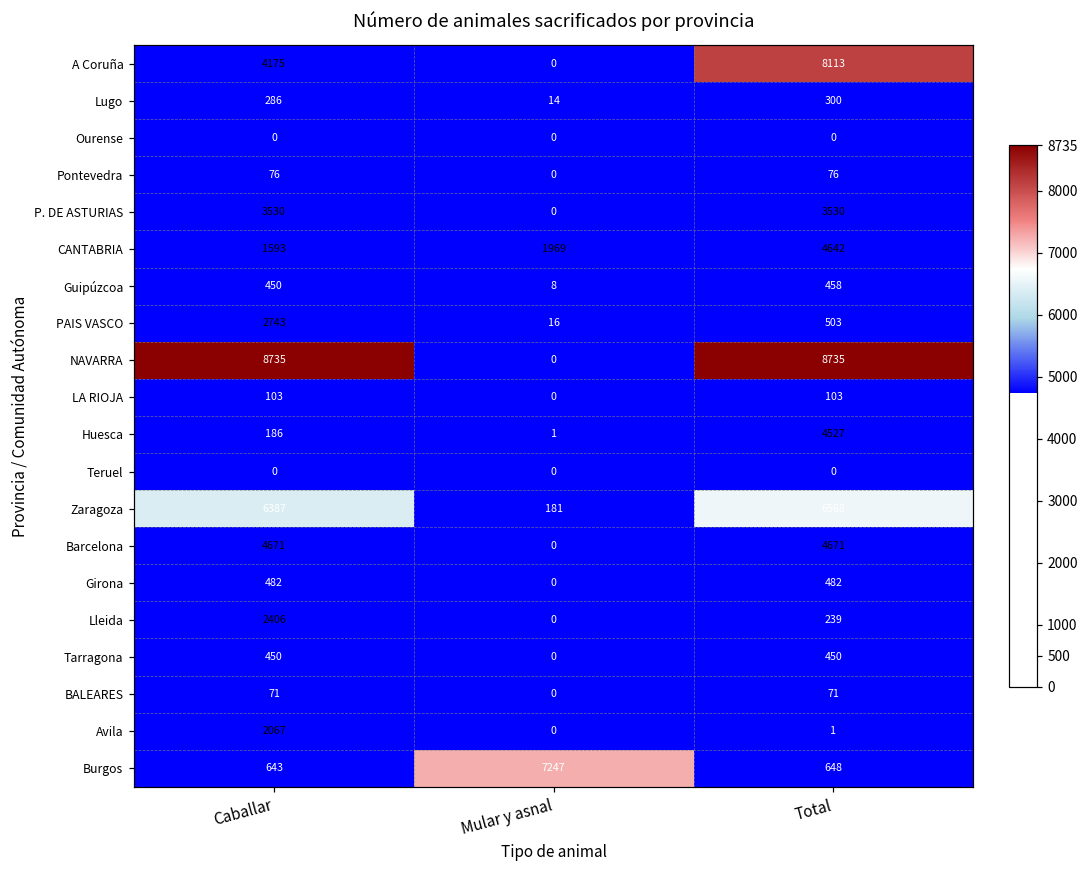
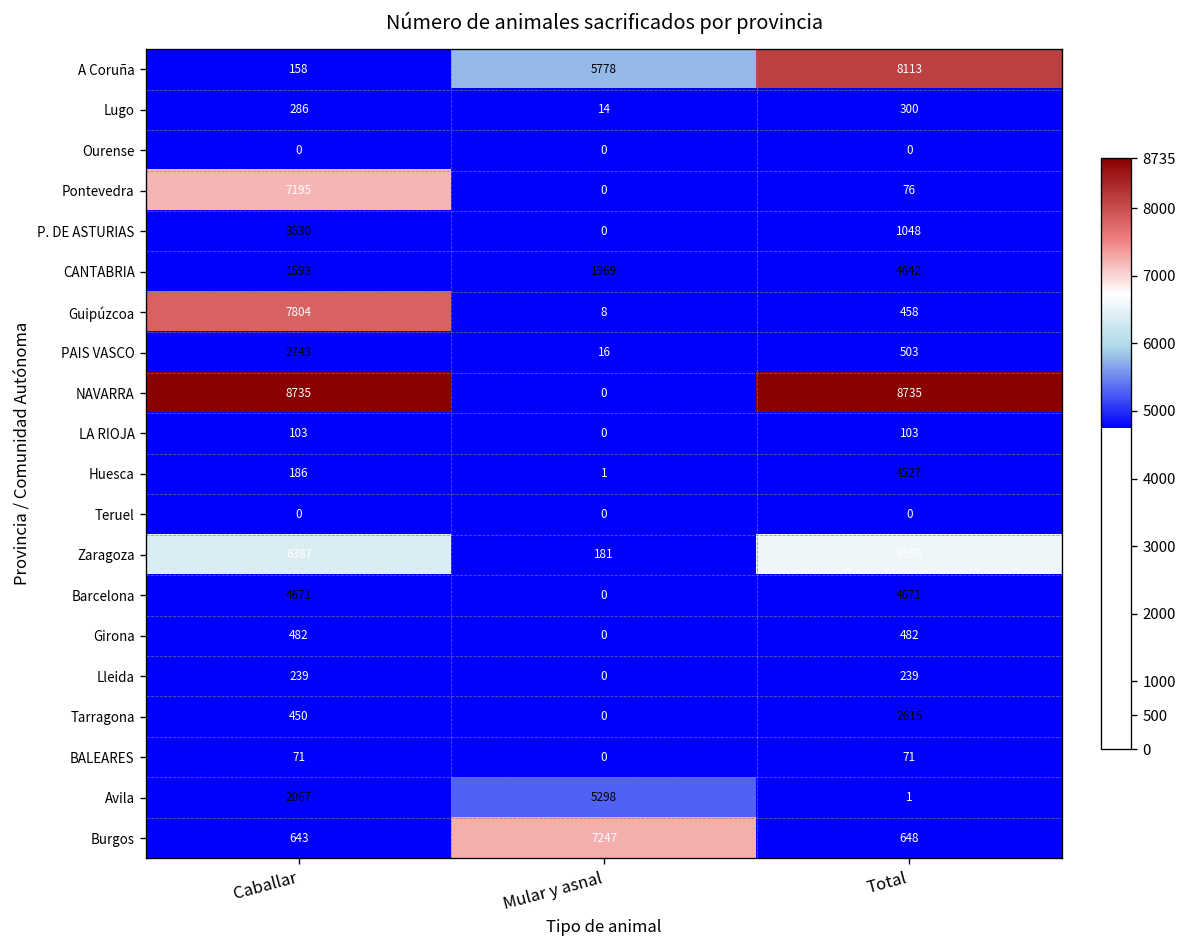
A Coruña, Caballar: 4175 -> 158
A Coruña, Mular y asnal: 0 -> 5778
Pontevedra, Caballar: 76 -> 7195
P. DE ASTURIAS, Total: 3530 -> 1048
Guipúzcoa, Caballar: 450 -> 7804
Lleida, Caballar: 2406 -> 239
Tarragona, Total: 450 -> 2615
Avila, Mular y asnal: 0 -> 5298
